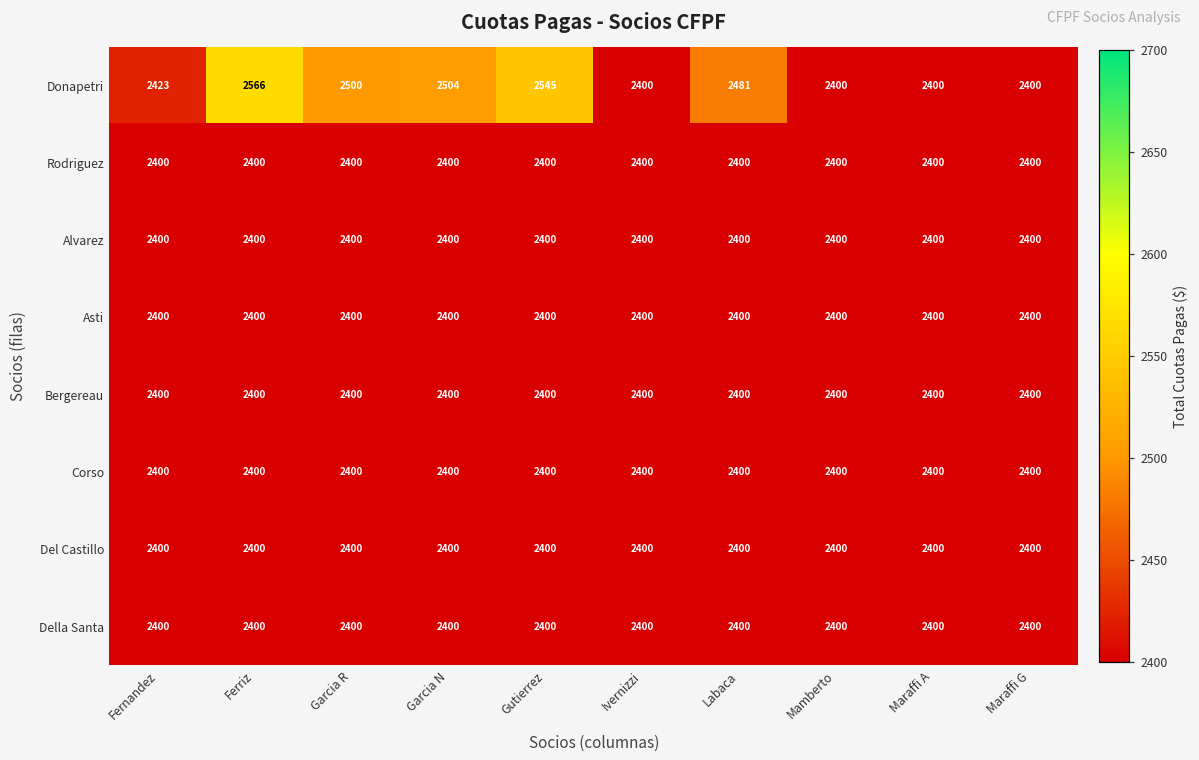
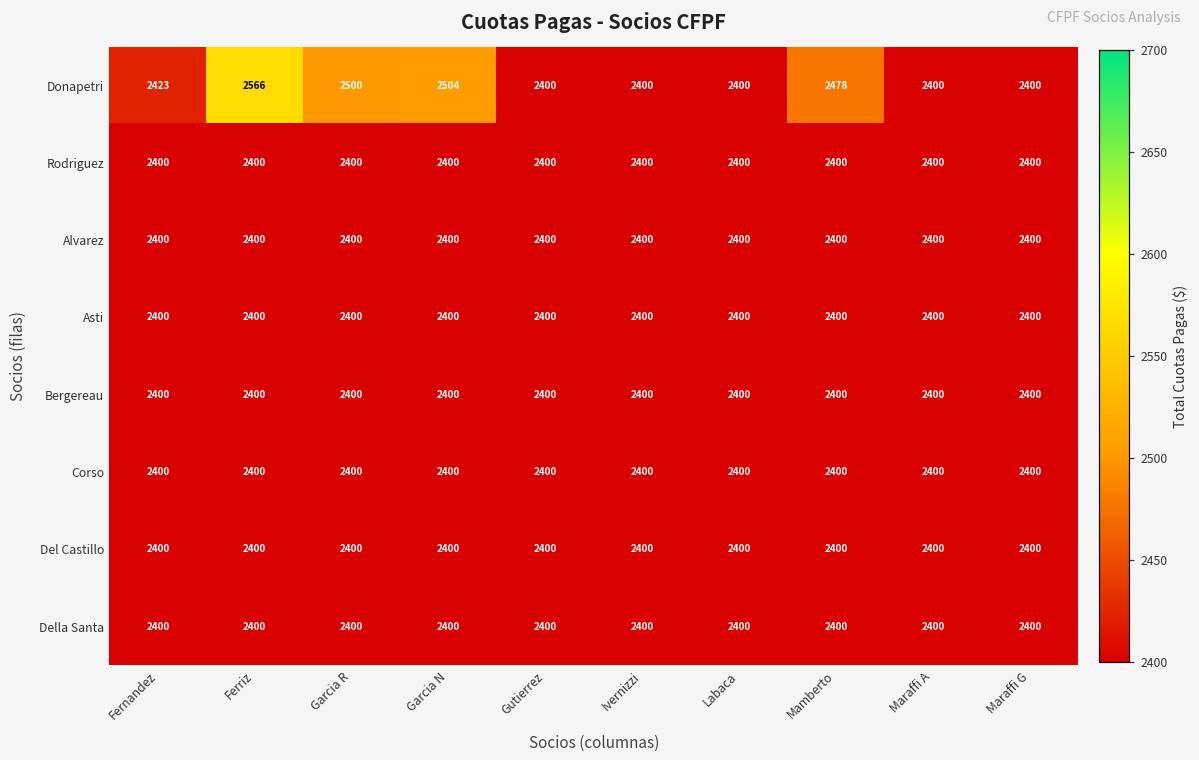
Donapetri, Gutierrez: 2545 -> 2400
Donapetri, Labaca: 2481 -> 2400
Donapetri, Mamberto: 2400 -> 2478
